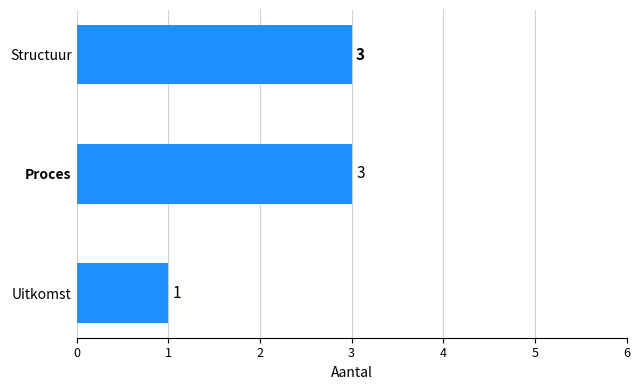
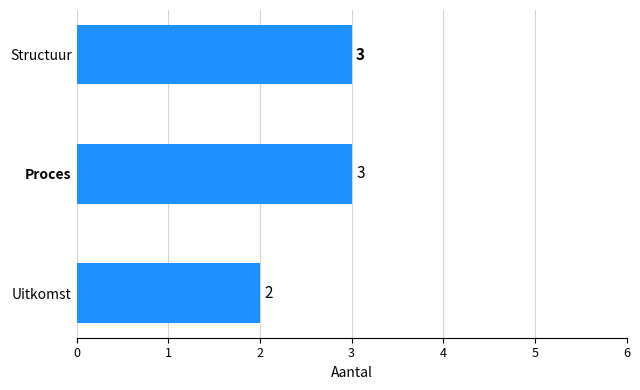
Uitkomst: 1 -> 2
